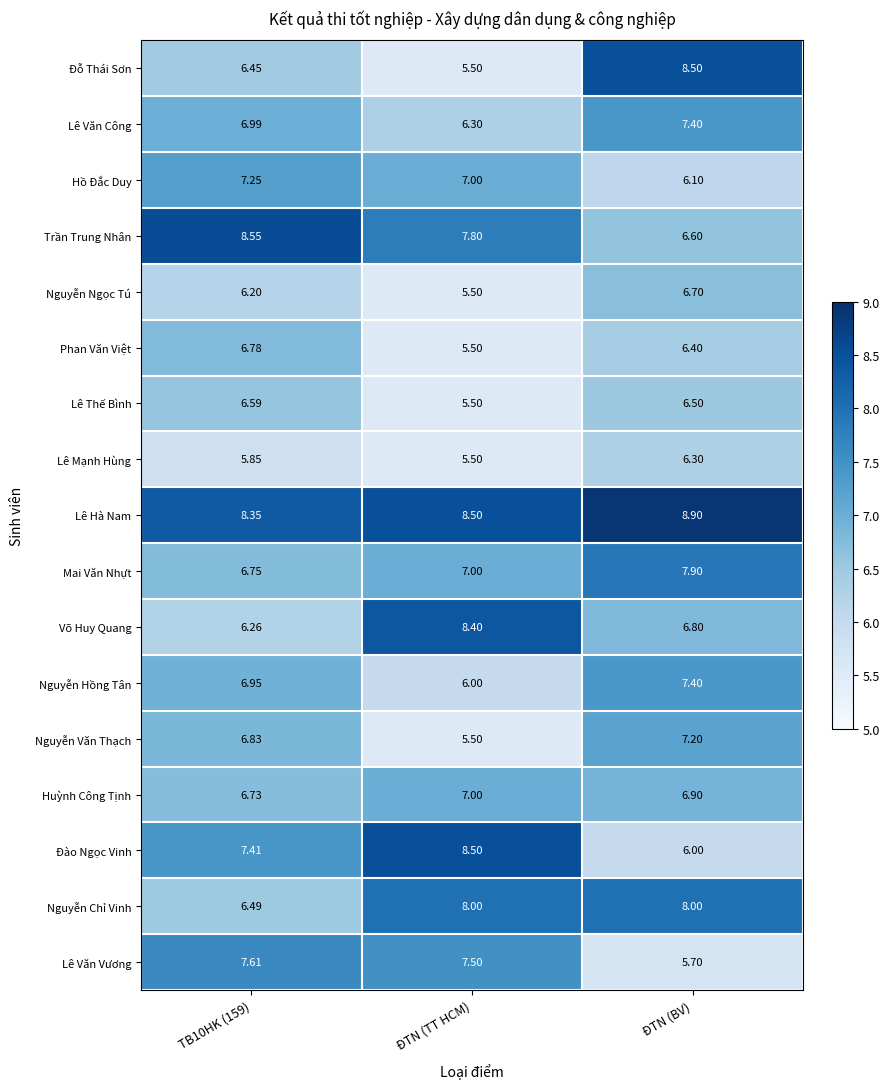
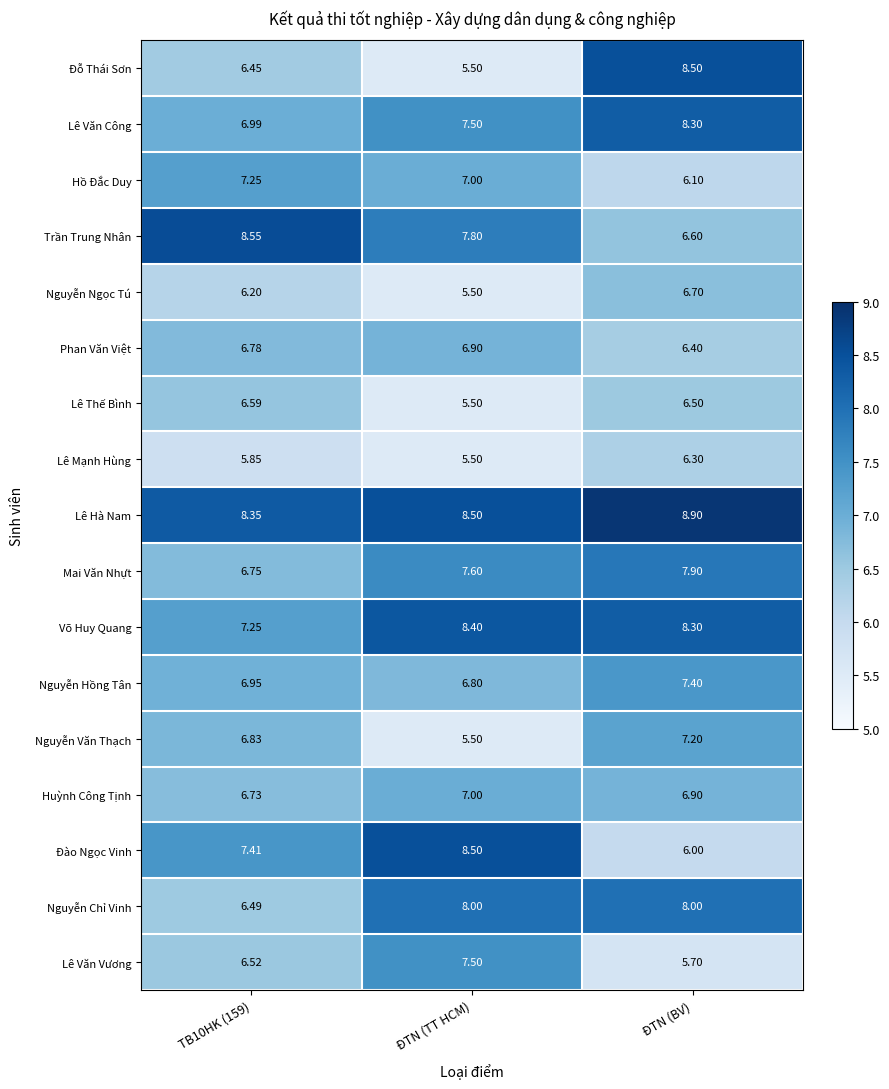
Lê Văn Công, ĐTN (TT HCM): 6.30 -> 7.50
Lê Văn Công, ĐTN (BV): 7.40 -> 8.30
Phan Văn Việt, ĐTN (TT HCM): 5.50 -> 6.90
Mai Văn Nhựt, ĐTN (TT HCM): 7.00 -> 7.60
Võ Huy Quang, TB10HK (159): 6.26 -> 7.25
Võ Huy Quang, ĐTN (BV): 6.80 -> 8.30
Nguyễn Hồng Tân, ĐTN (TT HCM): 6.00 -> 6.80
Lê Văn Vương, TB10HK (159): 7.61 -> 6.52
